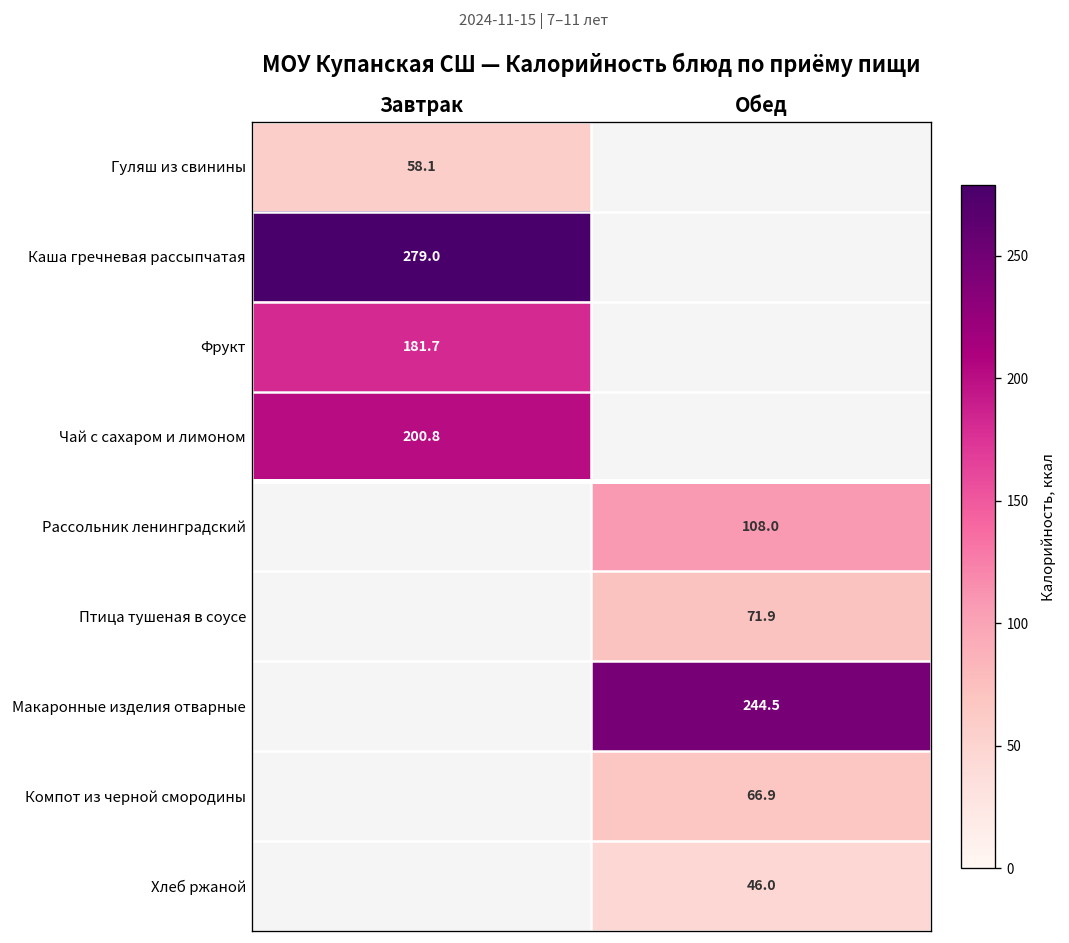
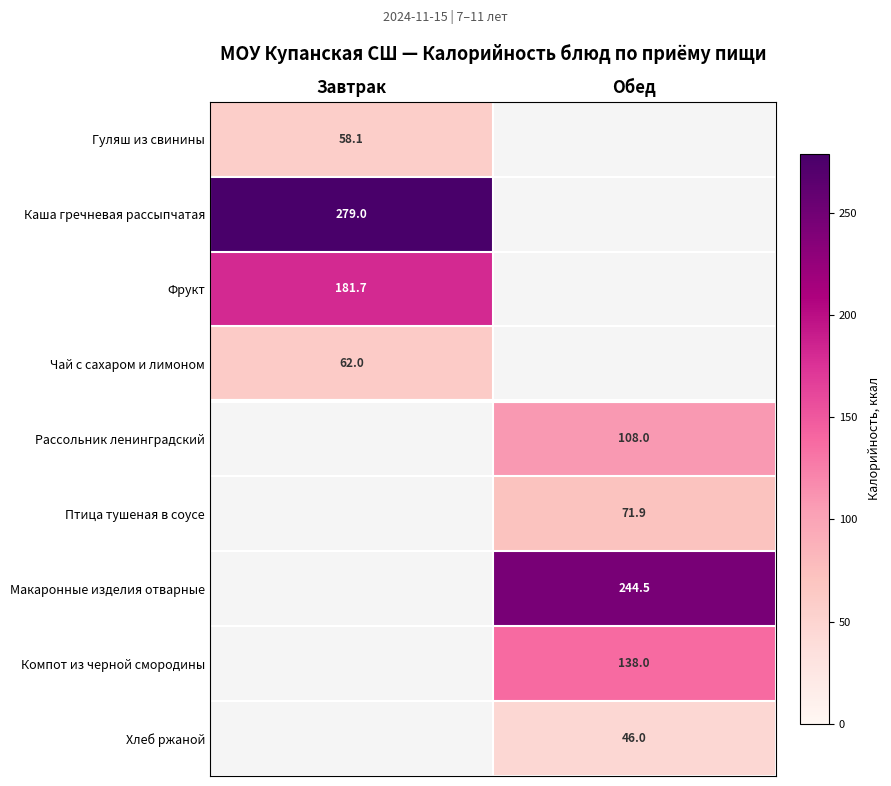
Чай с сахаром и лимоном, Завтрак: 200.8 -> 62.0
Компот из черной смородины, Обед: 66.9 -> 138.0
